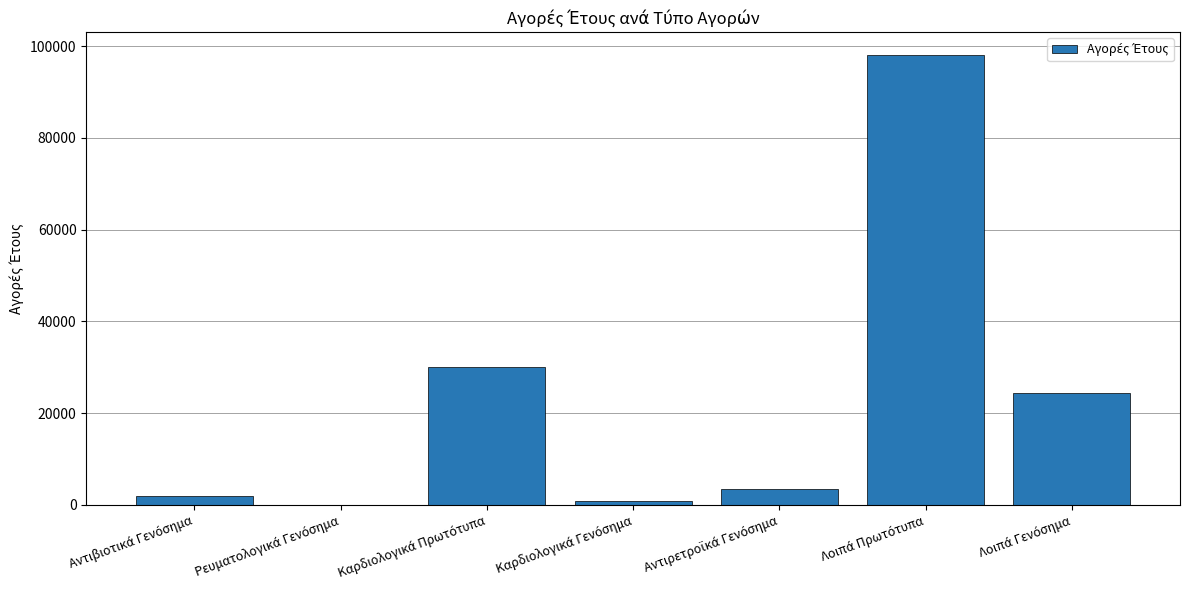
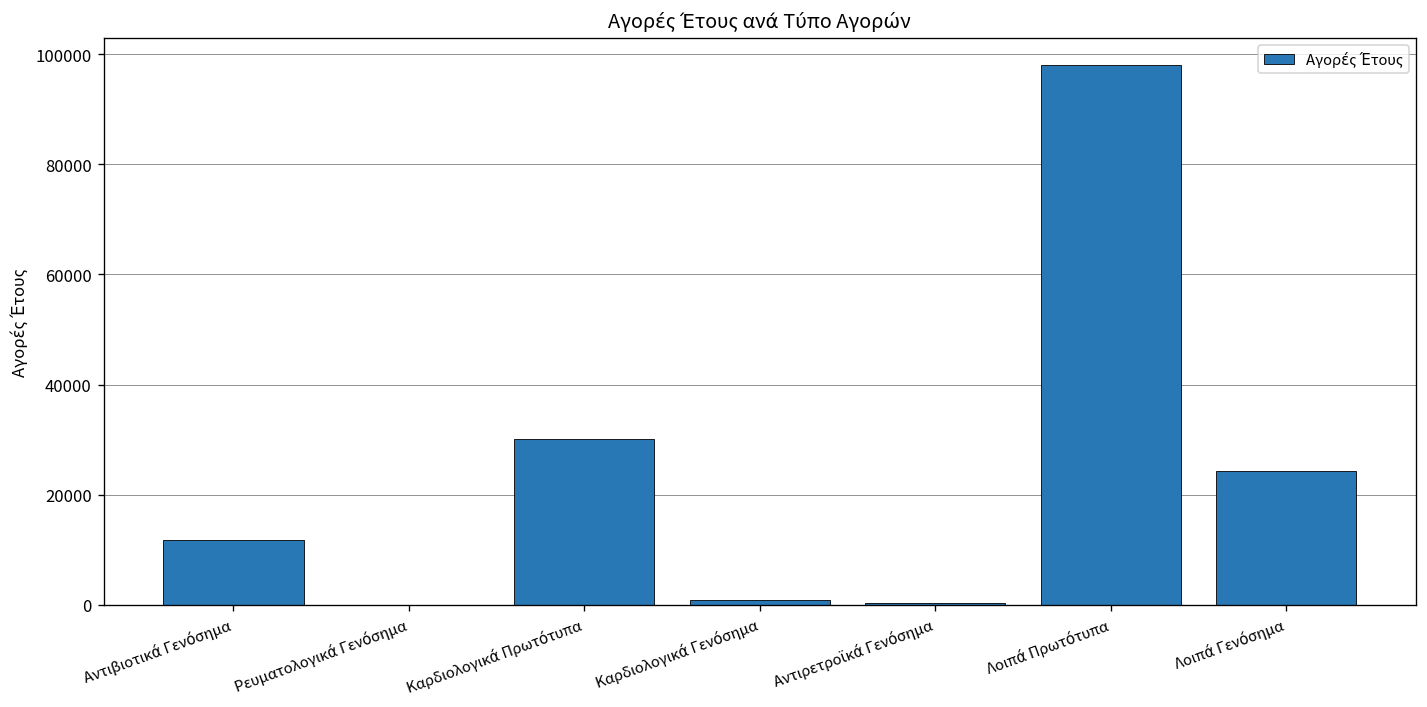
Αντιβιοτικά Γενόσημα: 2000 -> 12000
Αντιρετροϊκά Γενόσημα: 3000 -> 0
